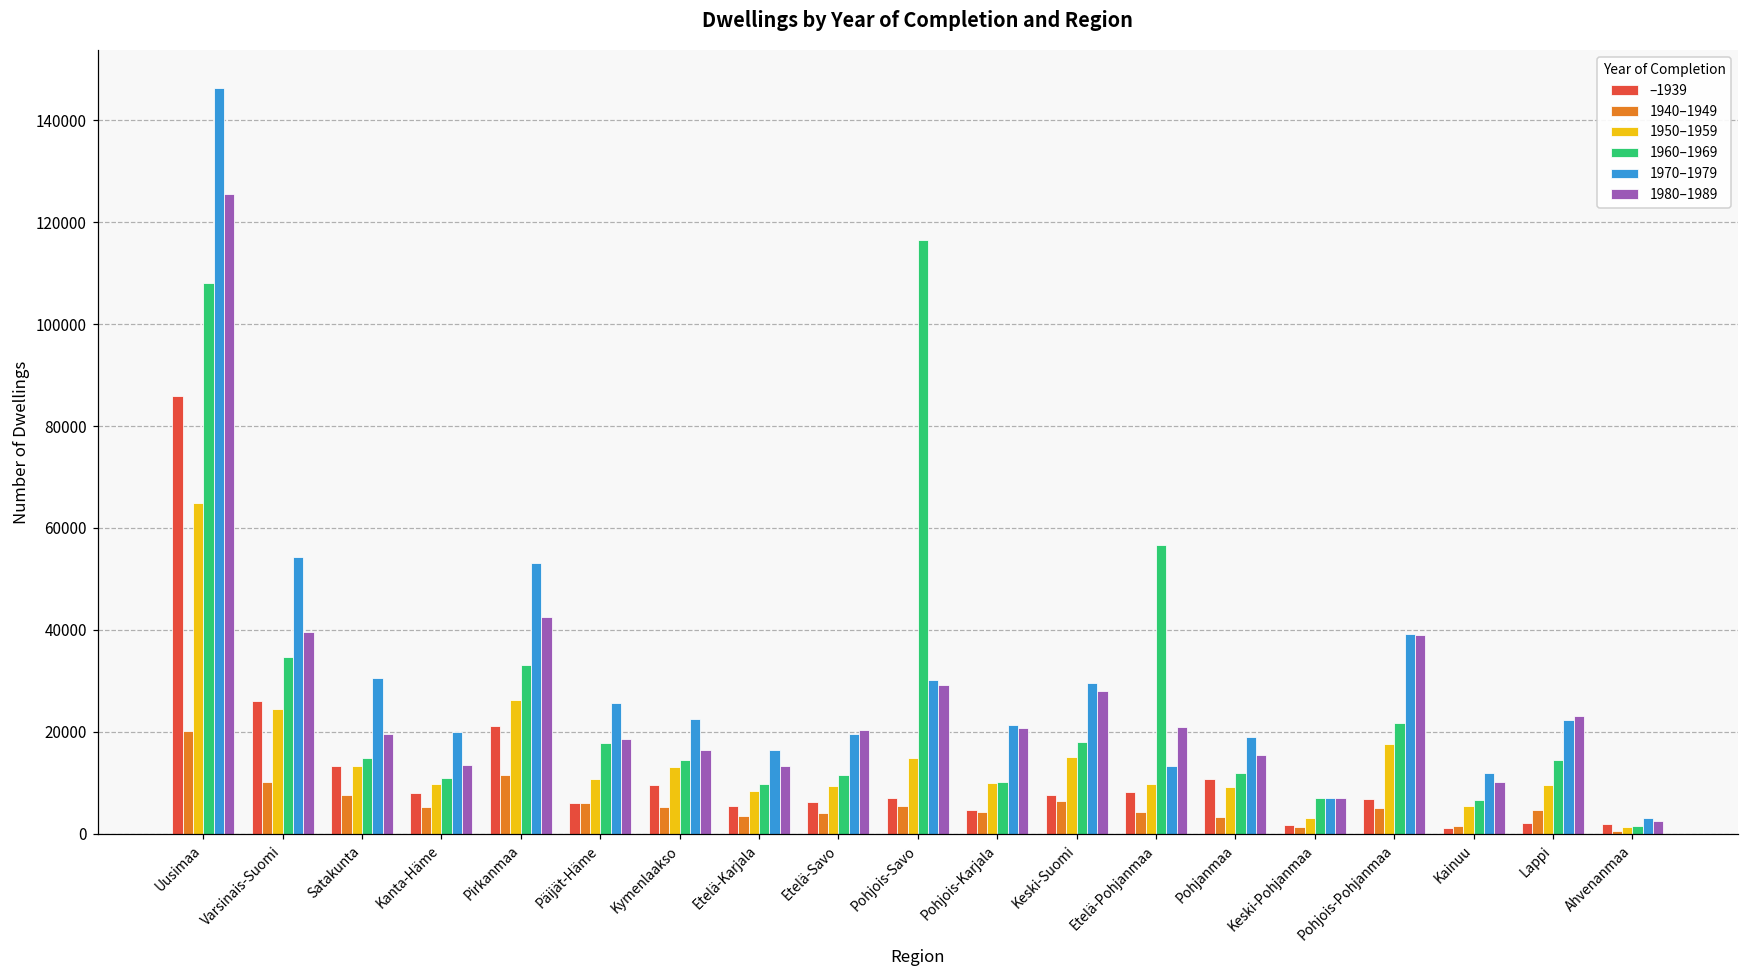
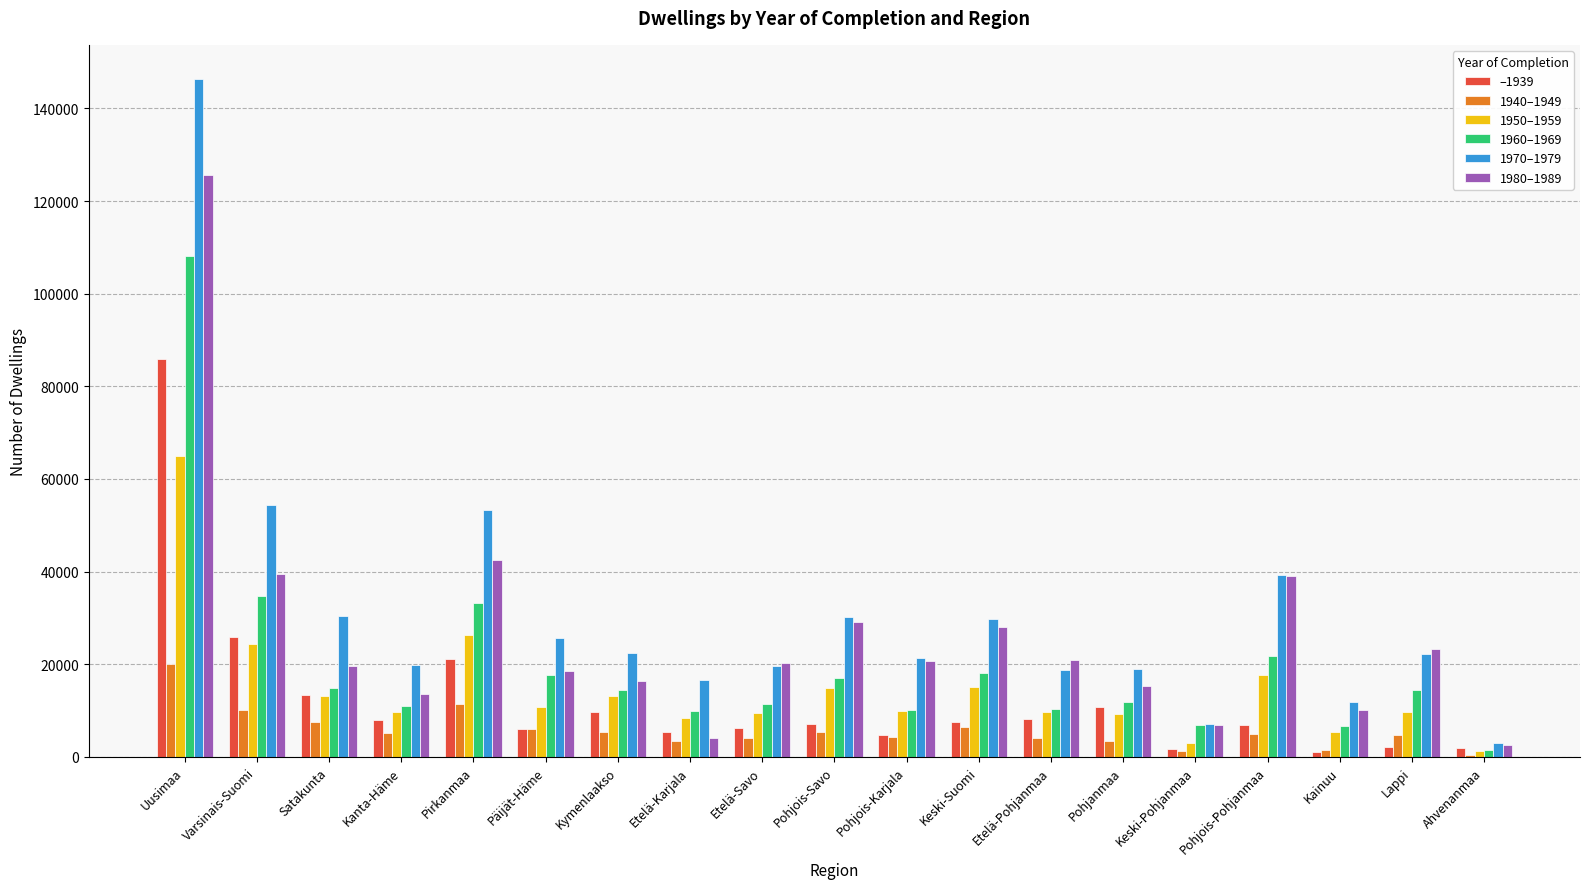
1980–1989, Etelä-Karjala: 13000 -> 4000
1960–1969, Pohjois-Savo: 117000 -> 17000
1960–1969, Etelä-Pohjanmaa: 57000 -> 10000
1970–1979, Etelä-Pohjanmaa: 13000 -> 19000
